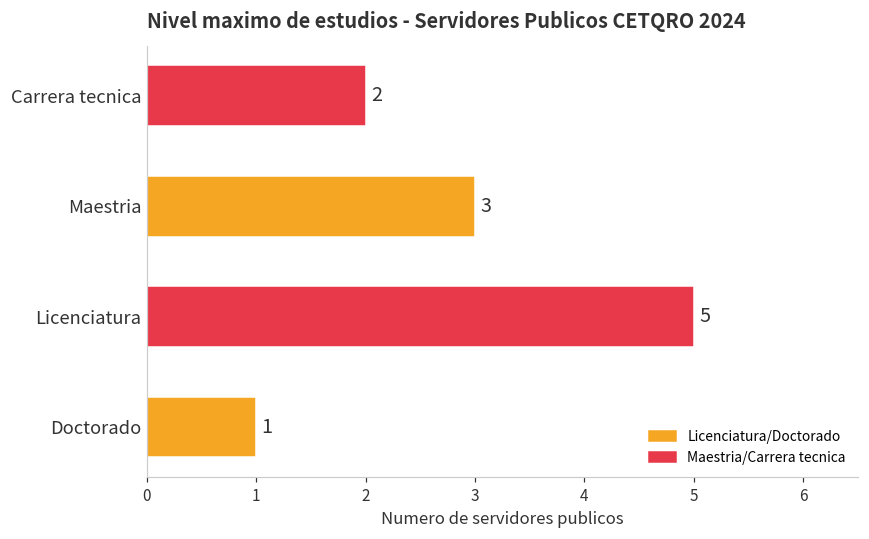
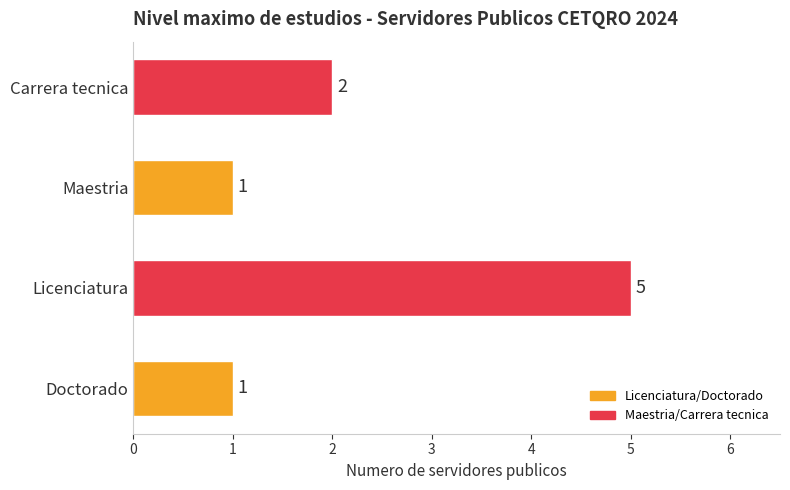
Maestria: 3 -> 1
